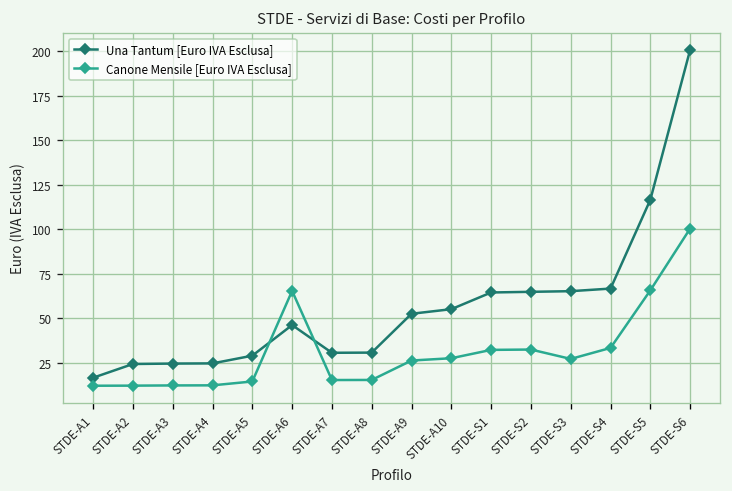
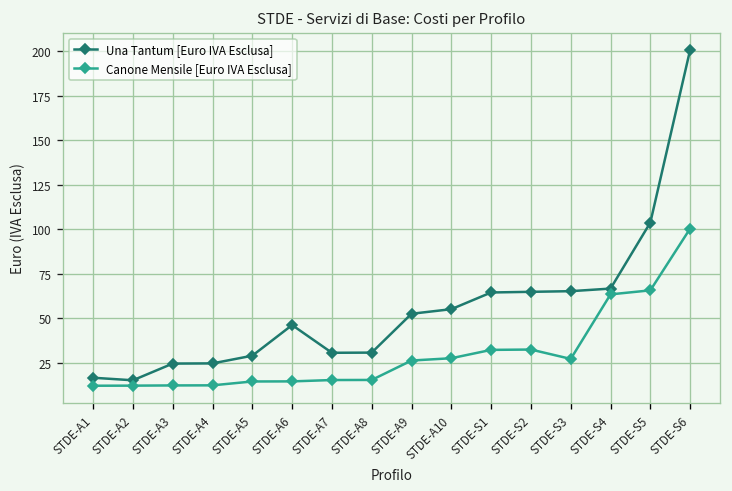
Una Tantum [Euro IVA Esclusa], STDE-A2: 24 -> 15
Canone Mensile [Euro IVA Esclusa], STDE-A6: 65 -> 15
Canone Mensile [Euro IVA Esclusa], STDE-S4: 33 -> 63
Una Tantum [Euro IVA Esclusa], STDE-S5: 117 -> 104
